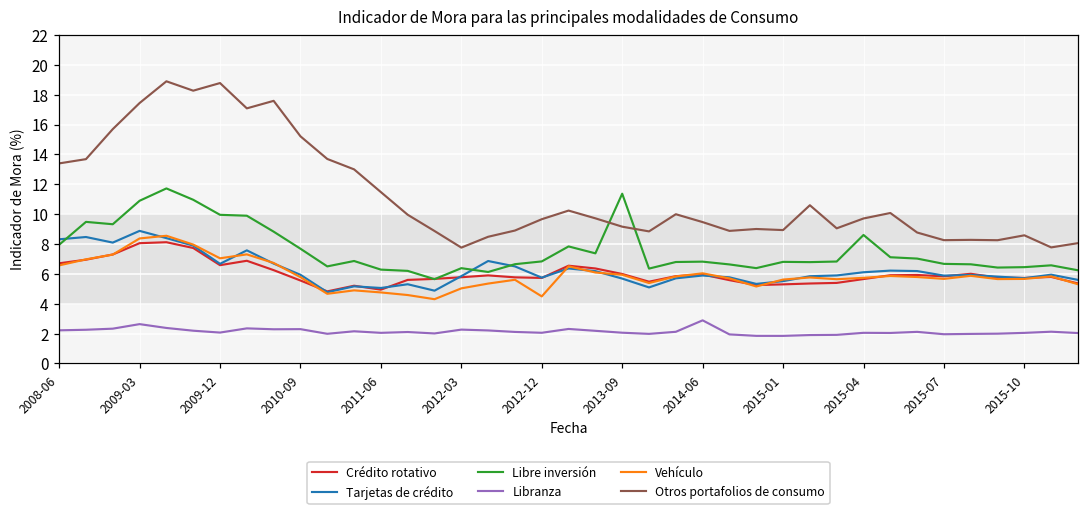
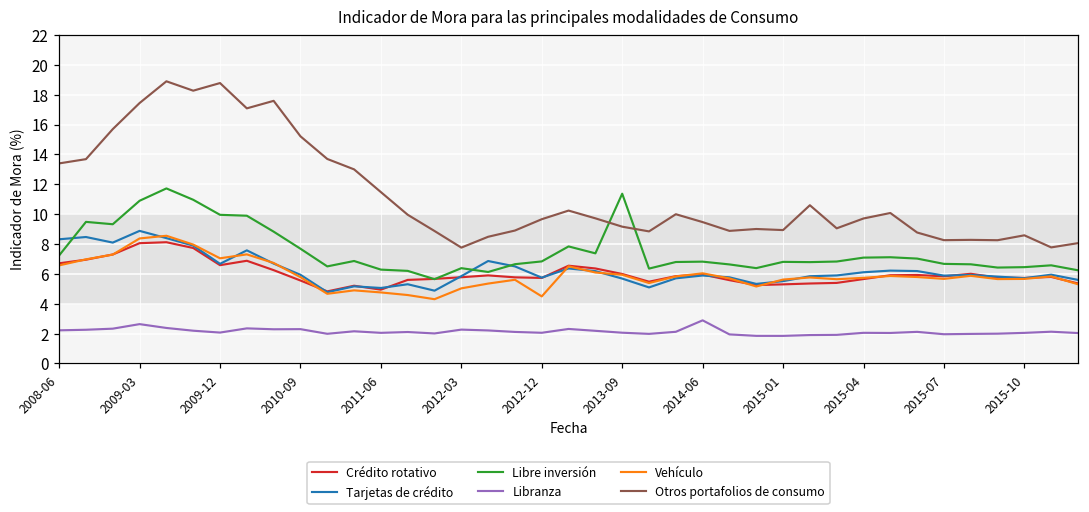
Libre inversión, 2008-06: 7.9 -> 7.2
Libre inversión, 2015-04: 8.6 -> 7.1
